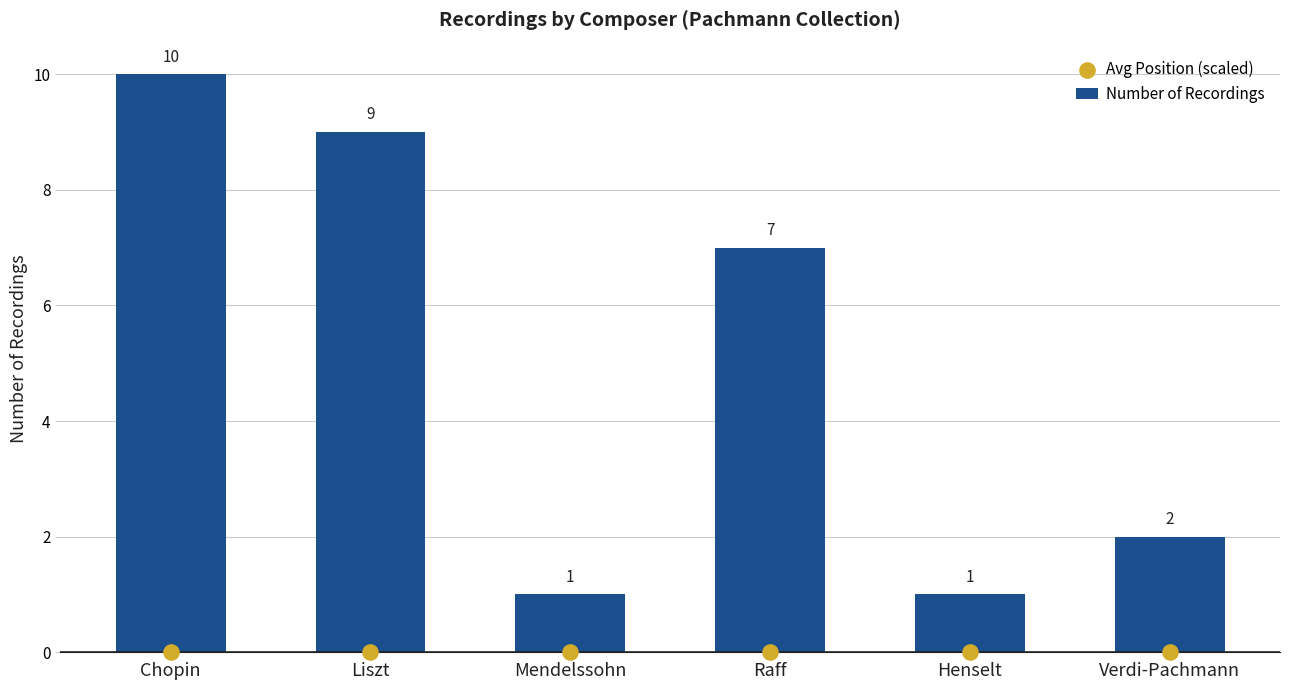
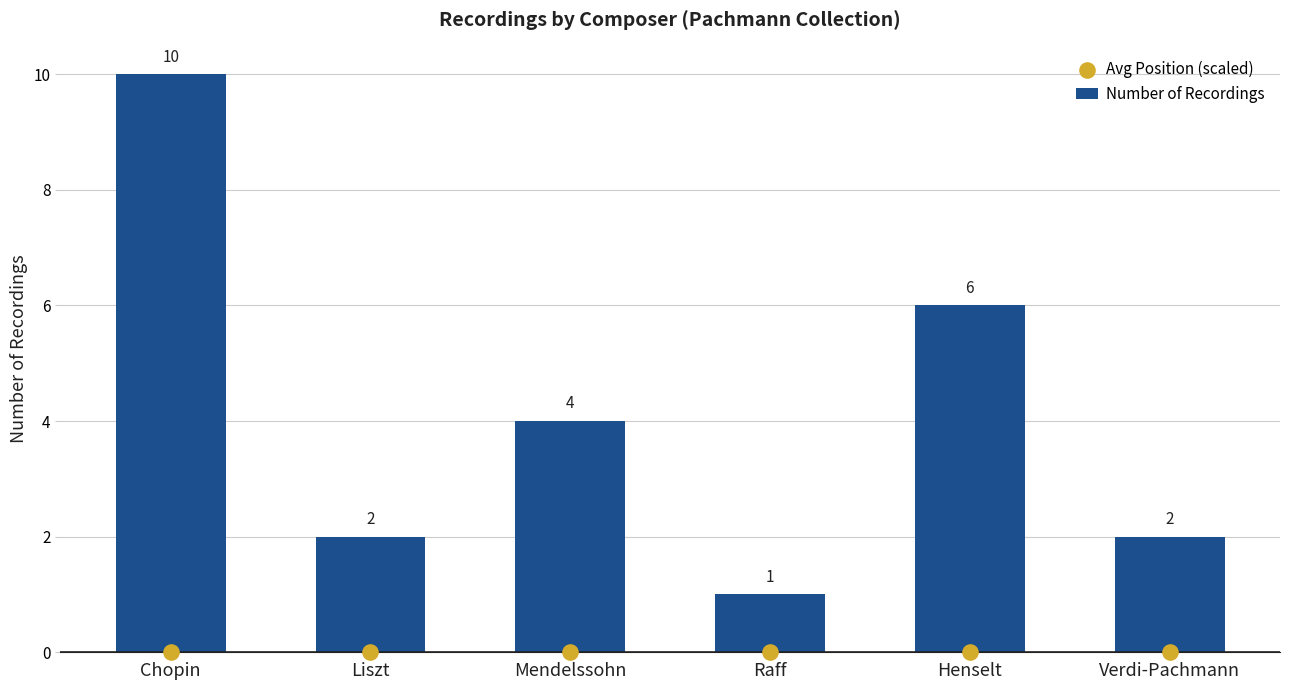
Number of Recordings, Liszt: 9 -> 2
Number of Recordings, Mendelssohn: 1 -> 4
Number of Recordings, Raff: 7 -> 1
Number of Recordings, Henselt: 1 -> 6
